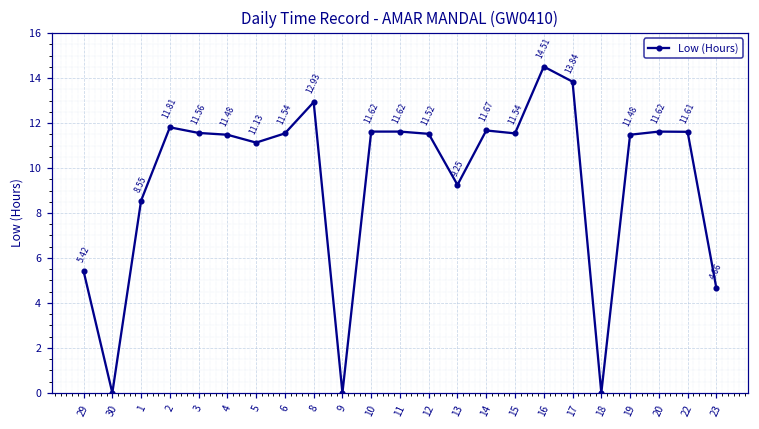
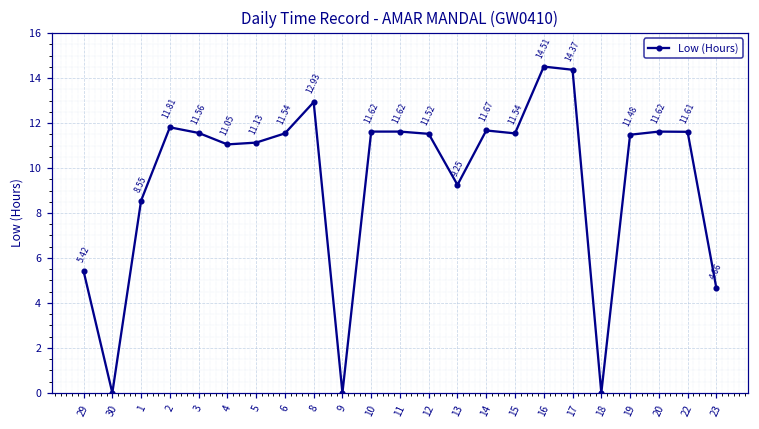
4: 11.48 -> 11.05
17: 13.84 -> 14.37
